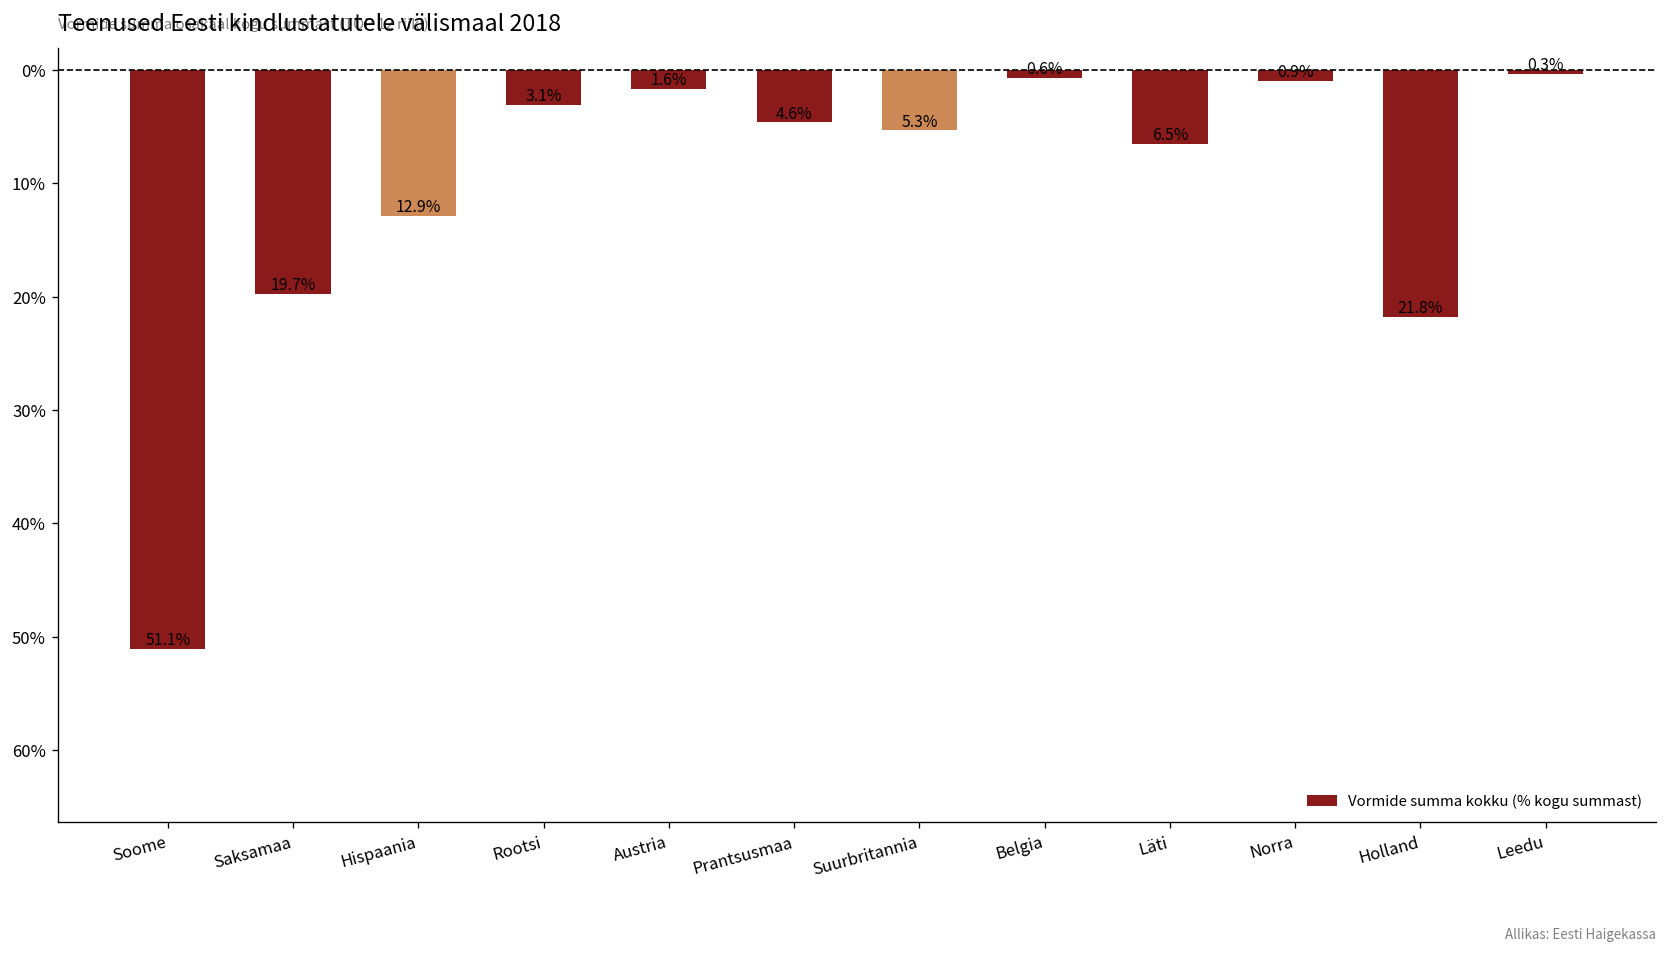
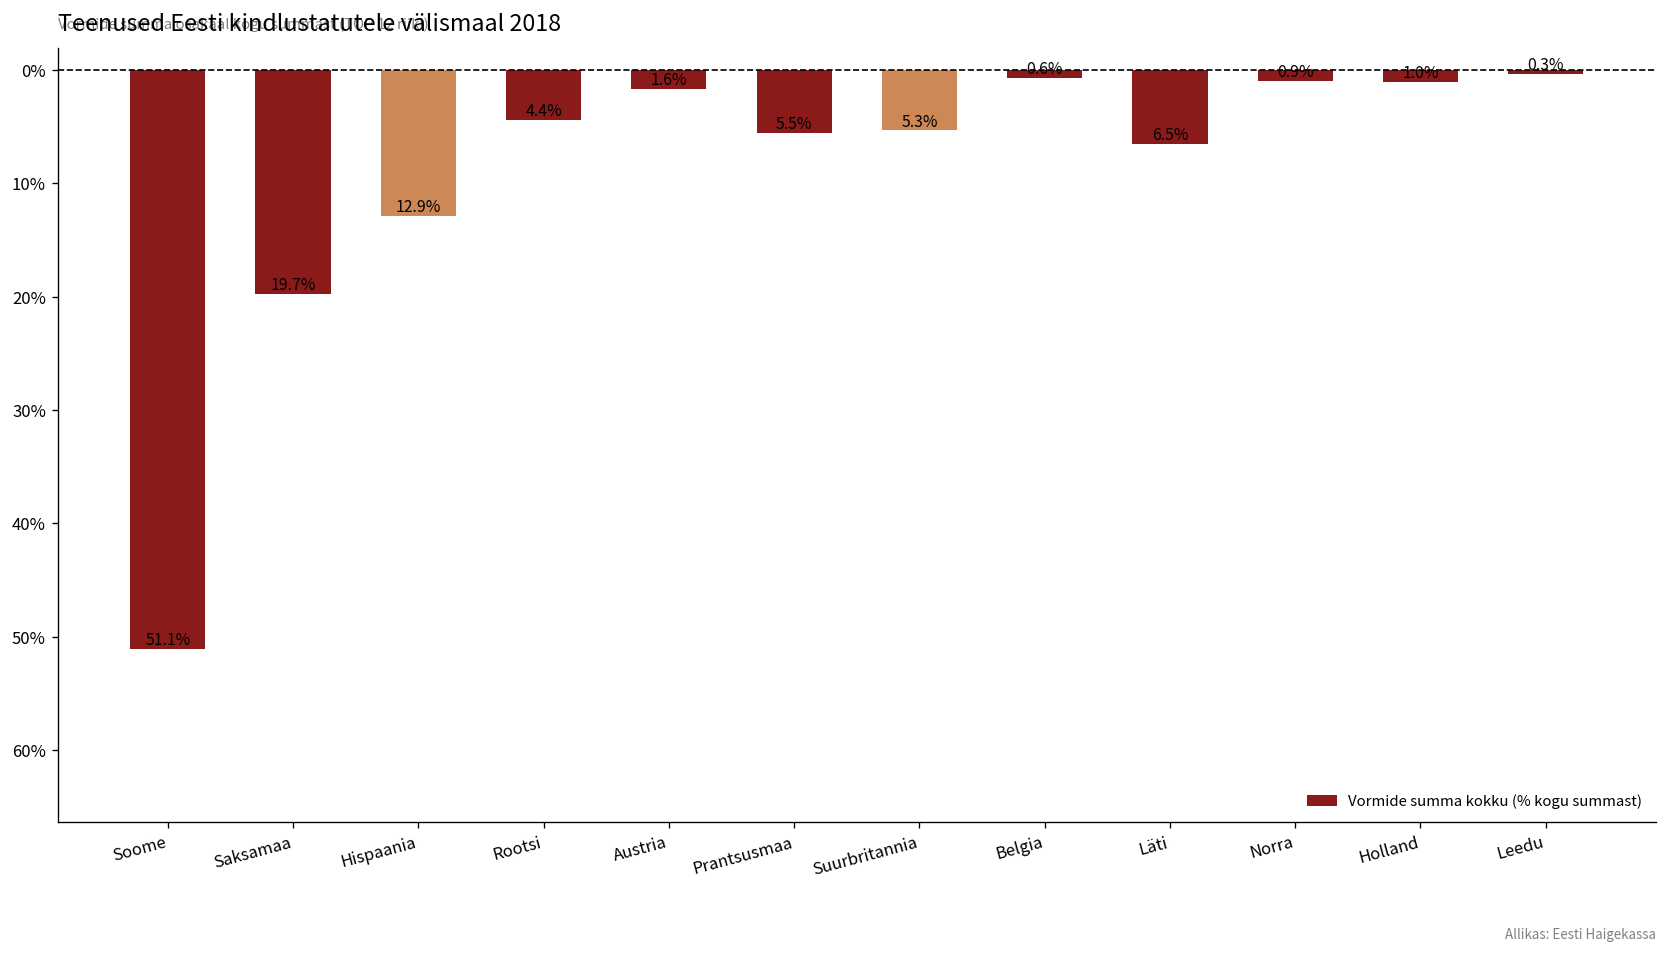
Rootsi: 3.1% -> 4.4%
Prantsusmaa: 4.6% -> 5.5%
Holland: 21.8% -> 1.0%
